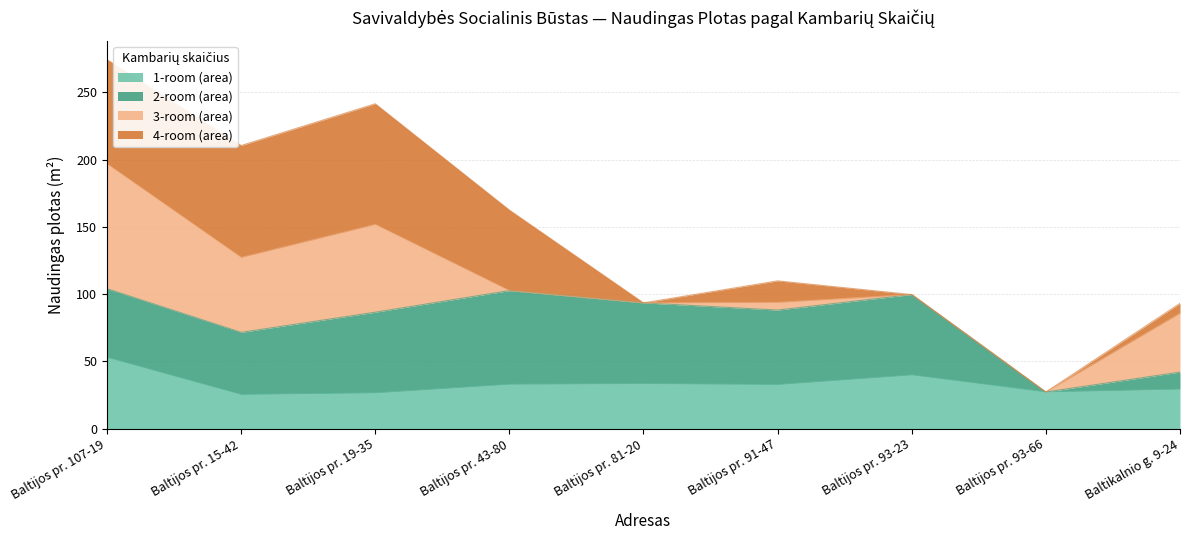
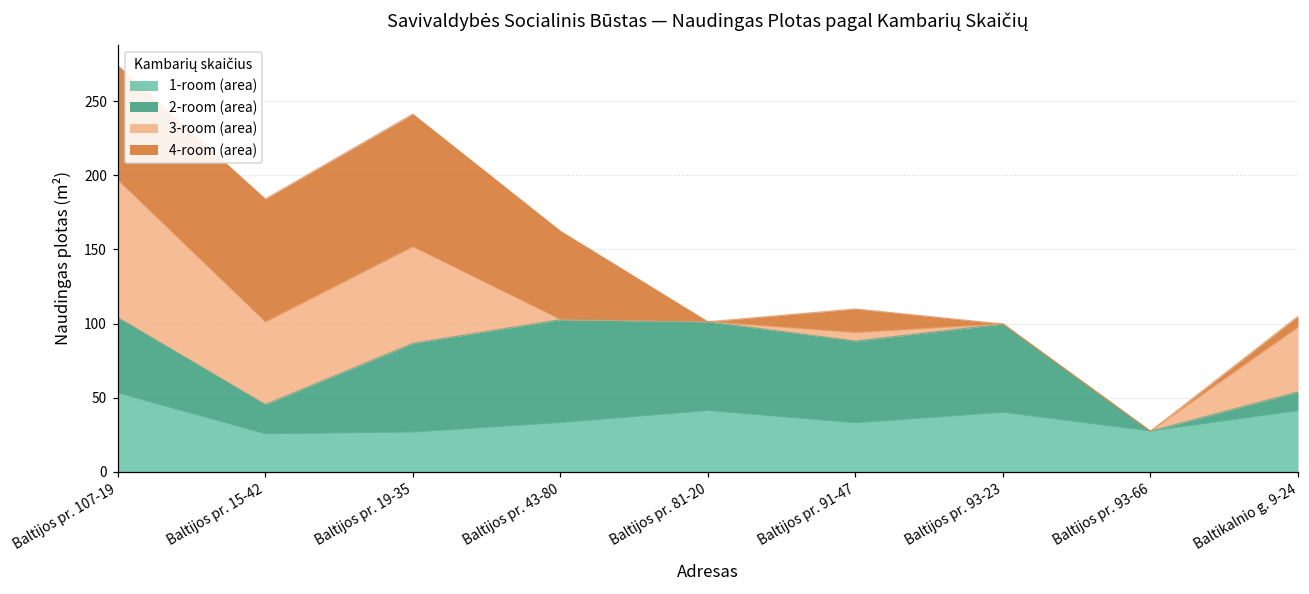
2-room (area), Baltijos pr. 15-42: 46 -> 20
1-room (area), Baltijos pr. 81-20: 33 -> 41
1-room (area), Baltikalnio g. 9-24: 29 -> 41
